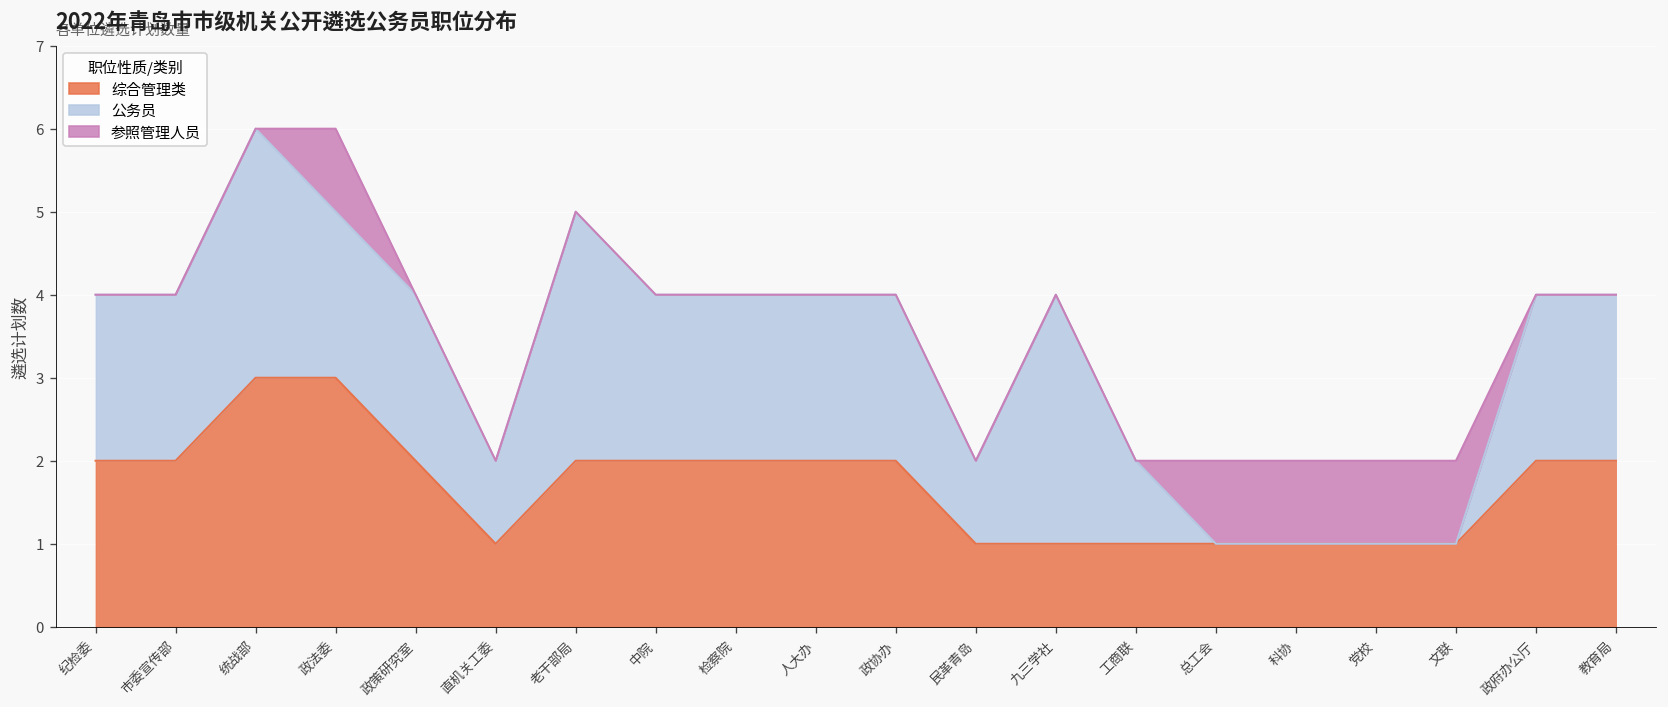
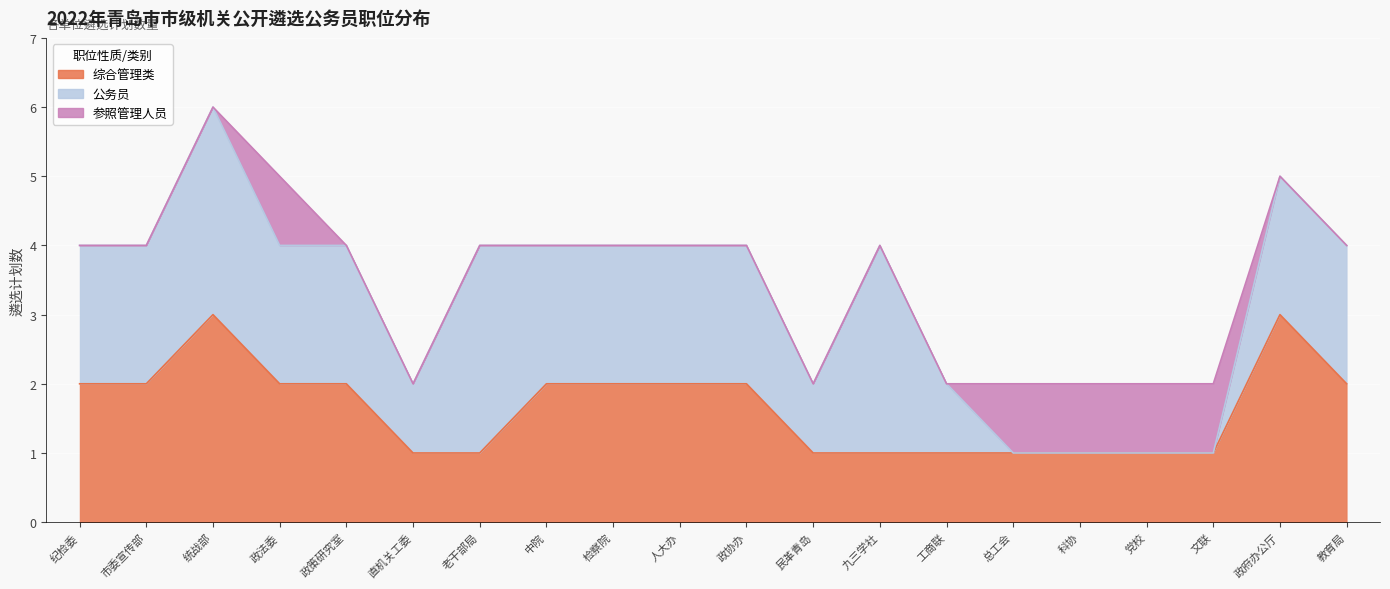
综合管理类, 政法委: 3 -> 2
综合管理类, 老干部局: 2 -> 1
综合管理类, 政府办公厅: 2 -> 3
